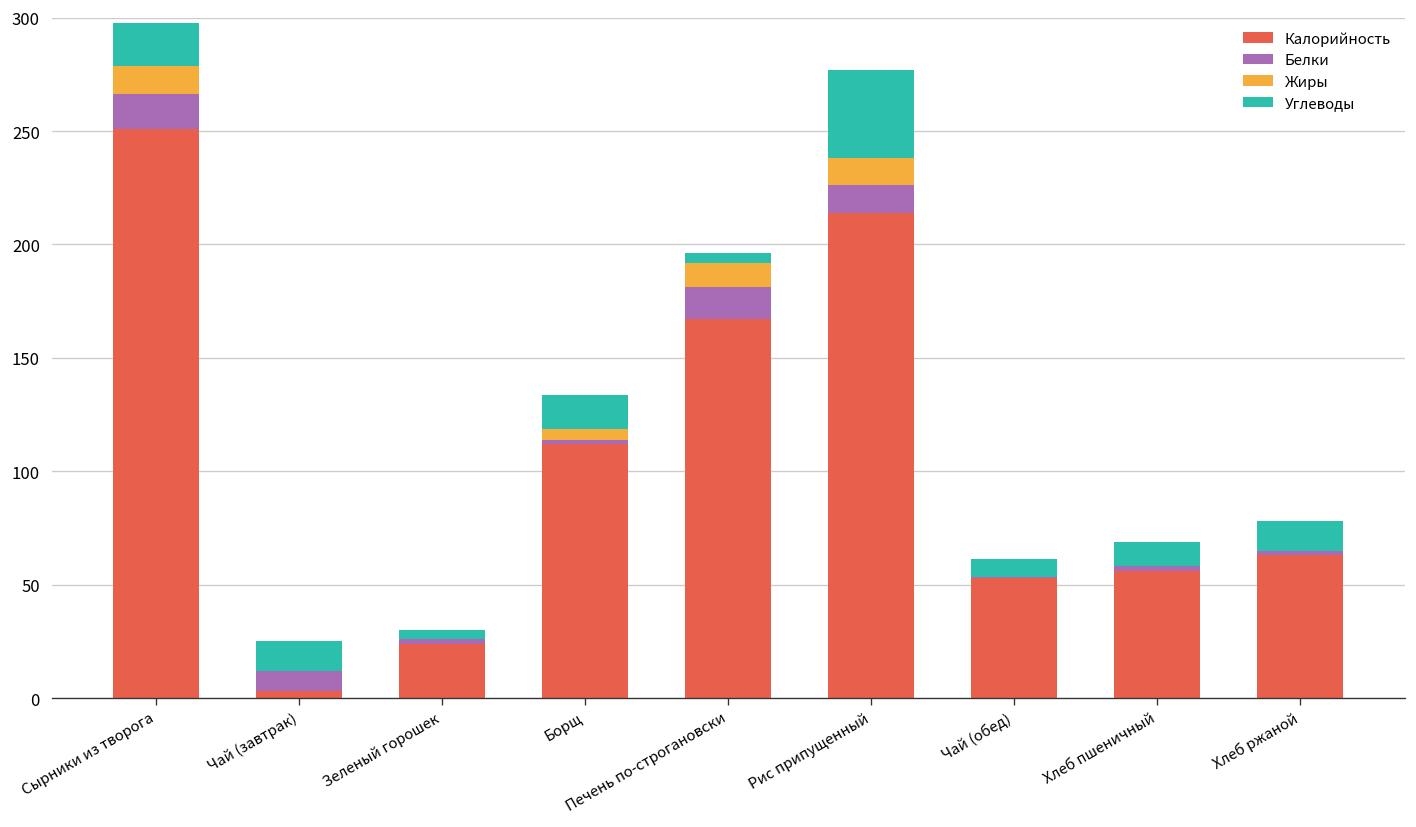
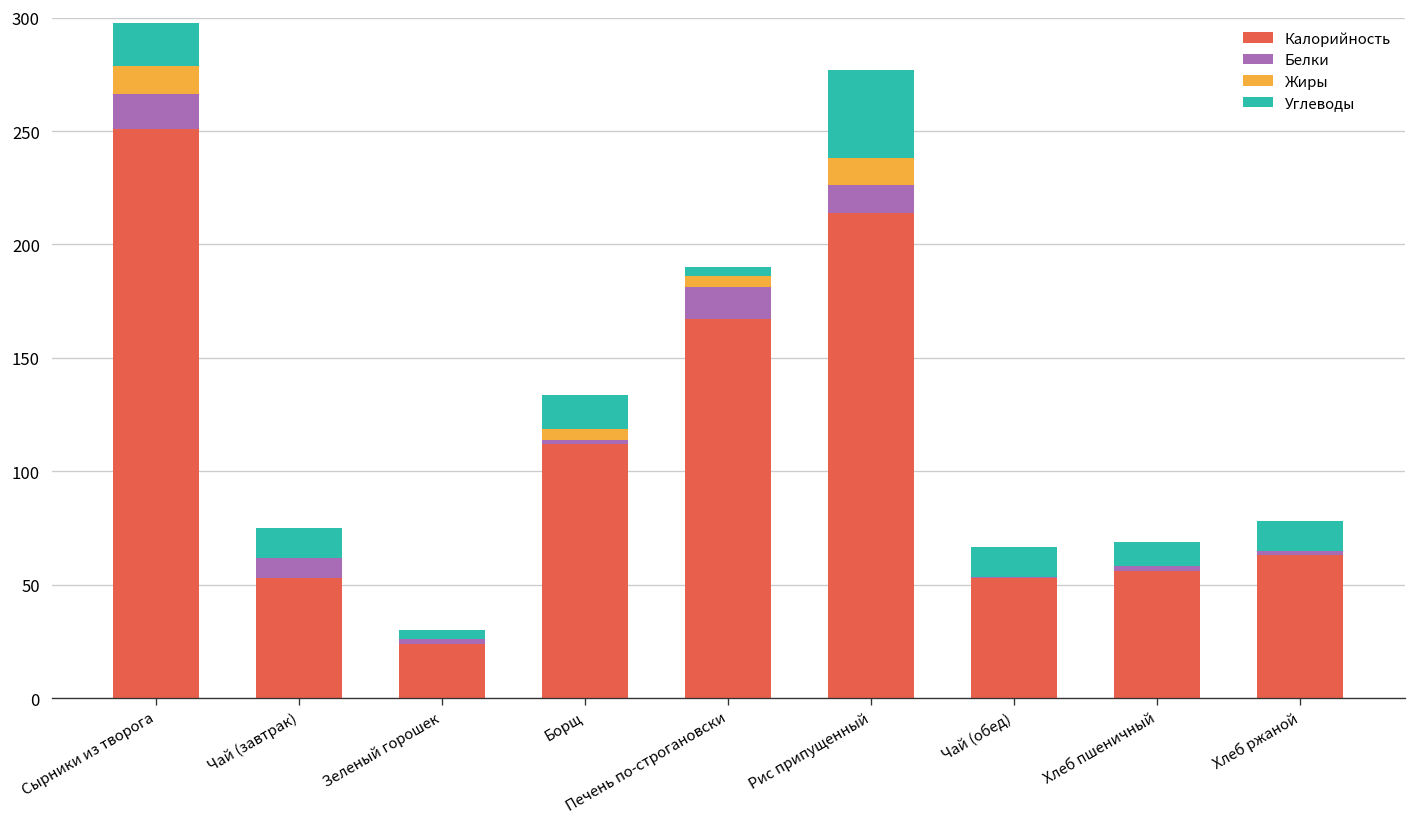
Калорийность, Чай (завтрак): 3 -> 53
Жиры, Печень по-строгановски: 11 -> 5
Углеводы, Чай (обед): 8 -> 13
